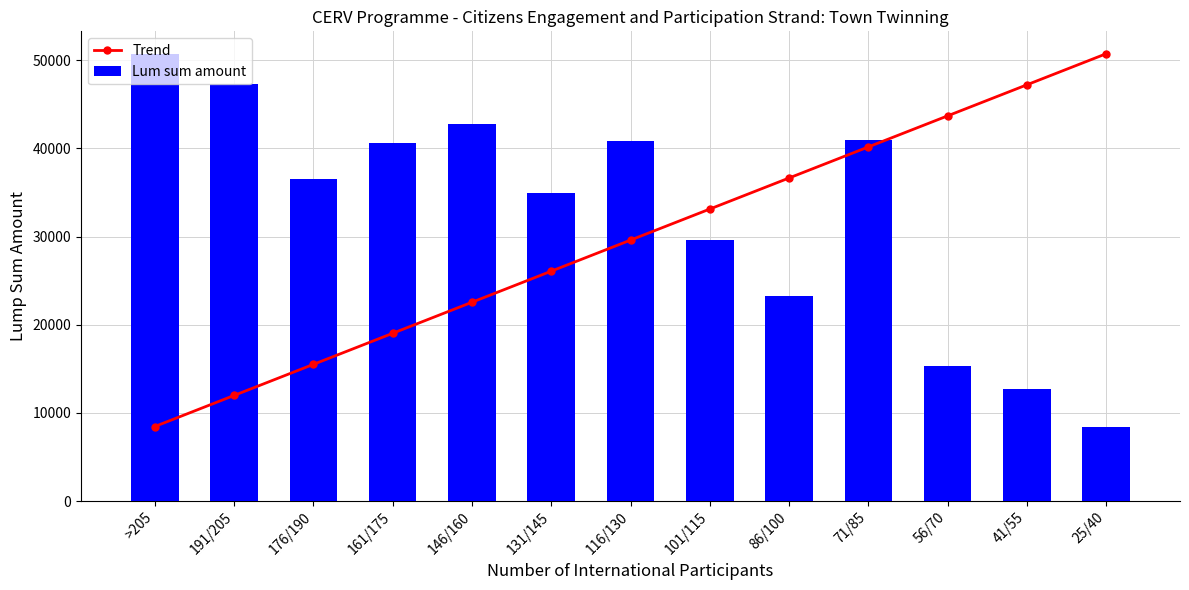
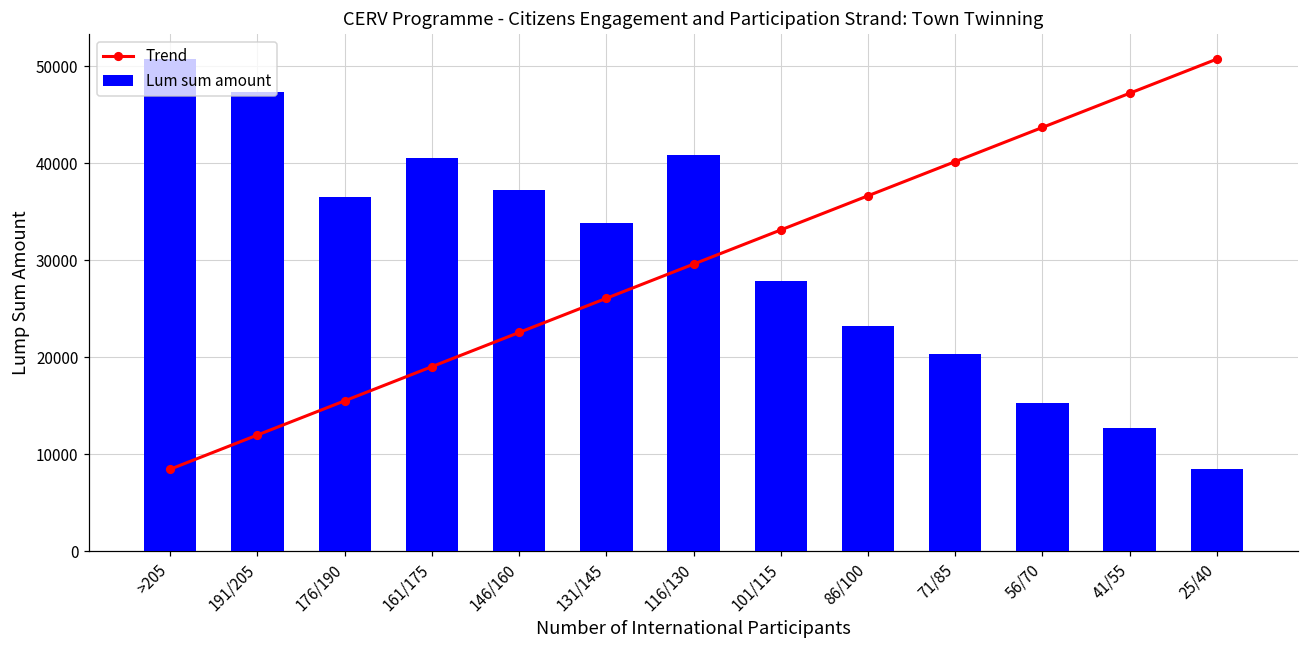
Lum sum amount, 146/160: 43000 -> 37000
Lum sum amount, 131/145: 35000 -> 34000
Lum sum amount, 101/115: 30000 -> 28000
Lum sum amount, 71/85: 41000 -> 20000
